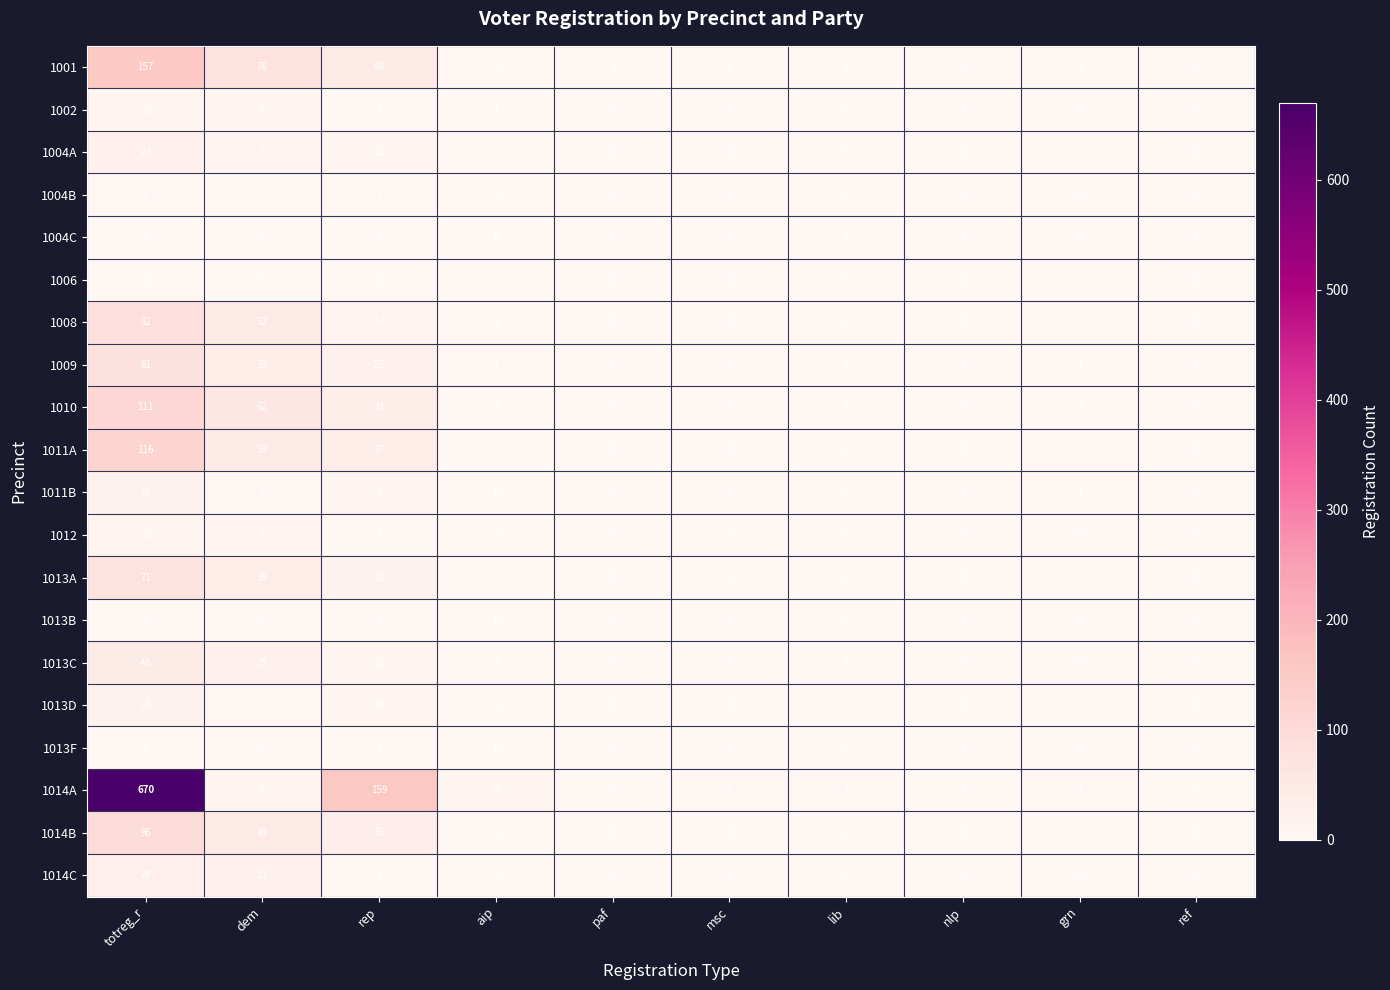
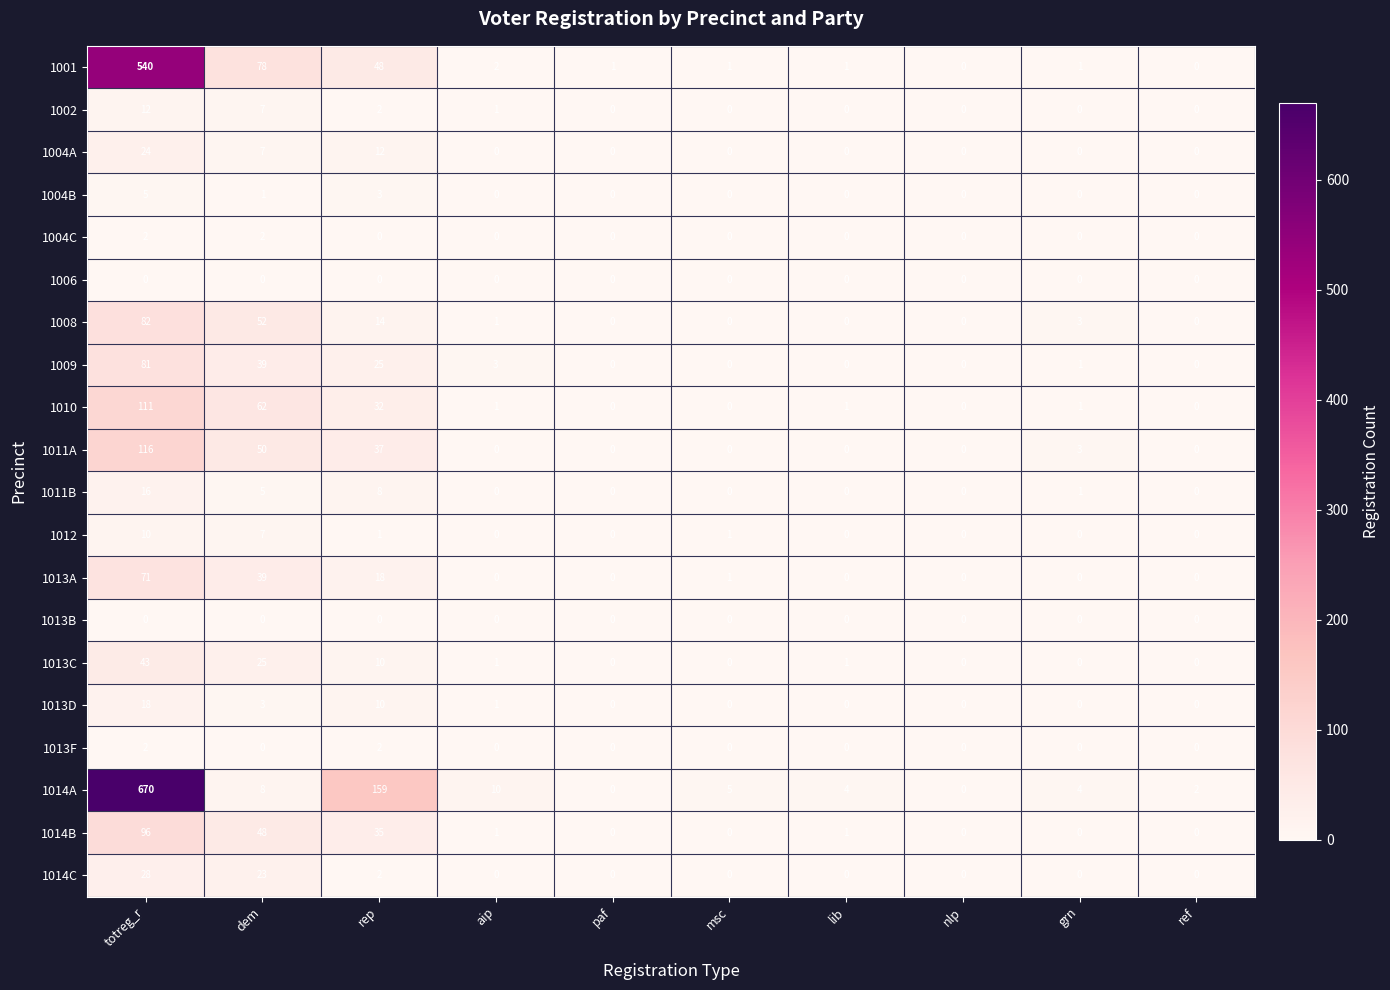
1001, totreg_r: 157 -> 540
